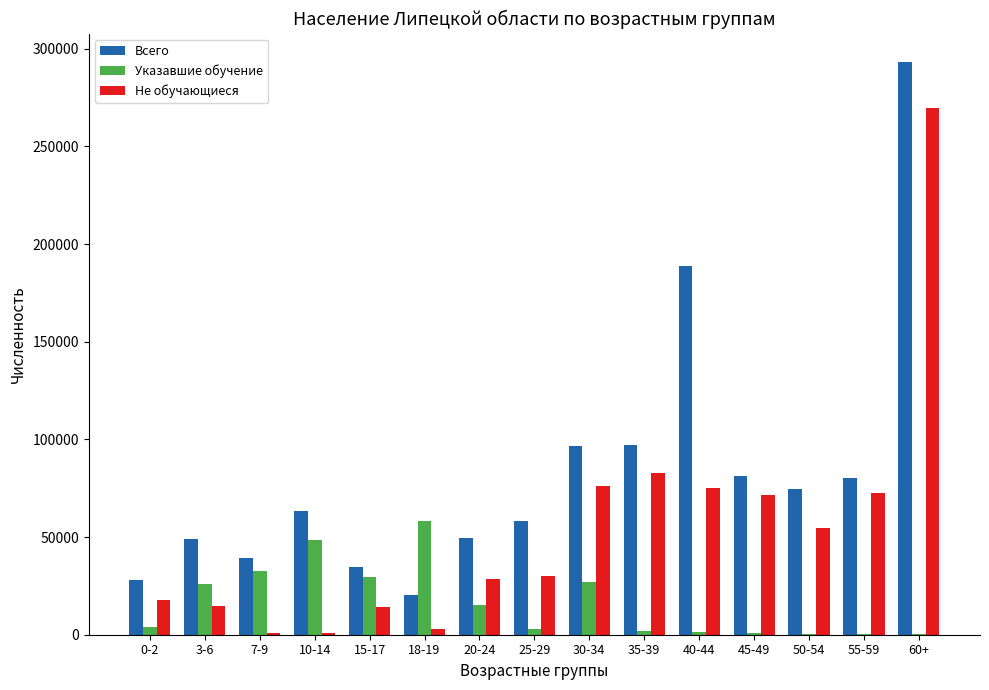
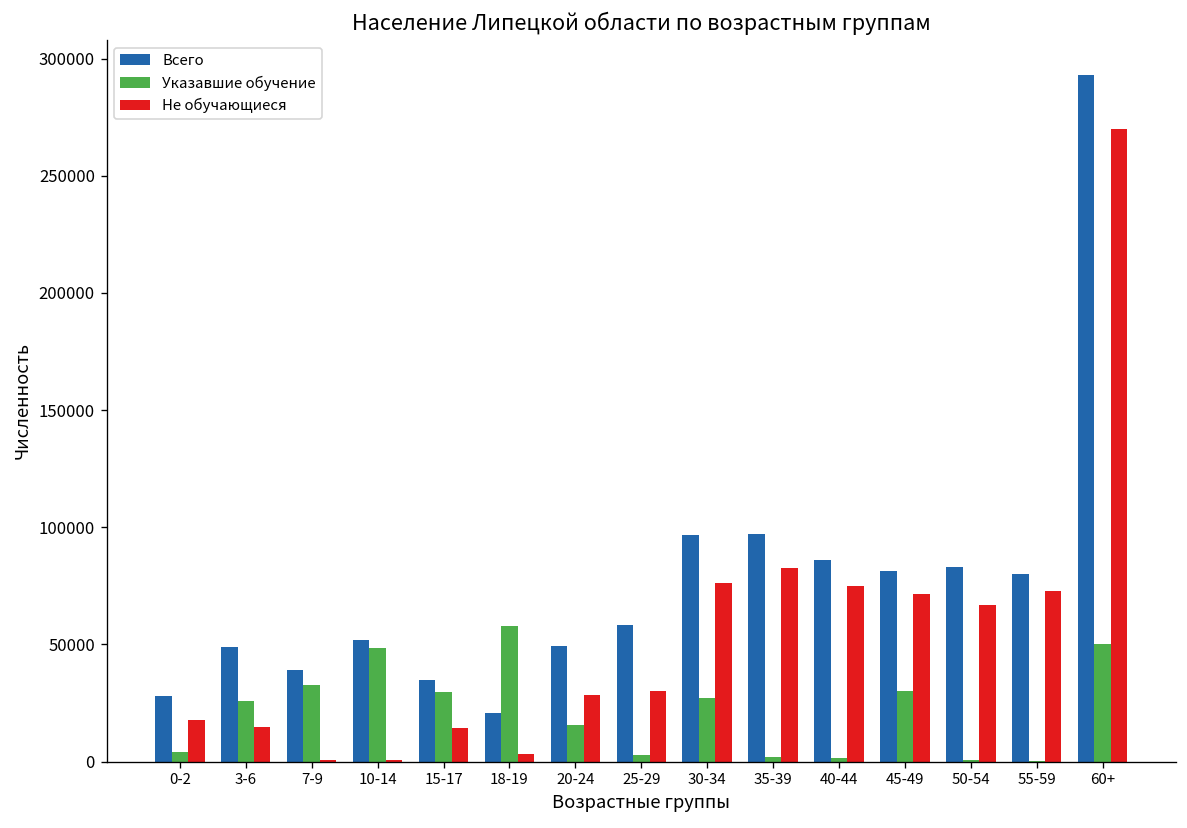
Всего, 10-14: 63000 -> 52000
Всего, 40-44: 189000 -> 86000
Указавшие обучение, 45-49: 1000 -> 30000
Всего, 50-54: 75000 -> 83000
Не обучающиеся, 50-54: 55000 -> 67000
Указавшие обучение, 60+: 0 -> 50000
